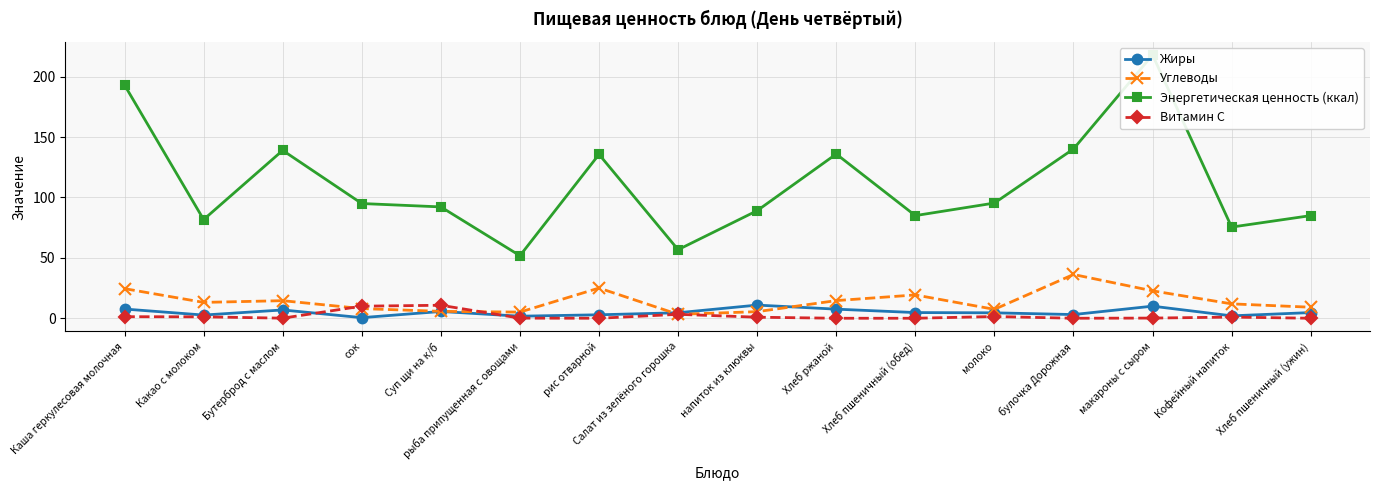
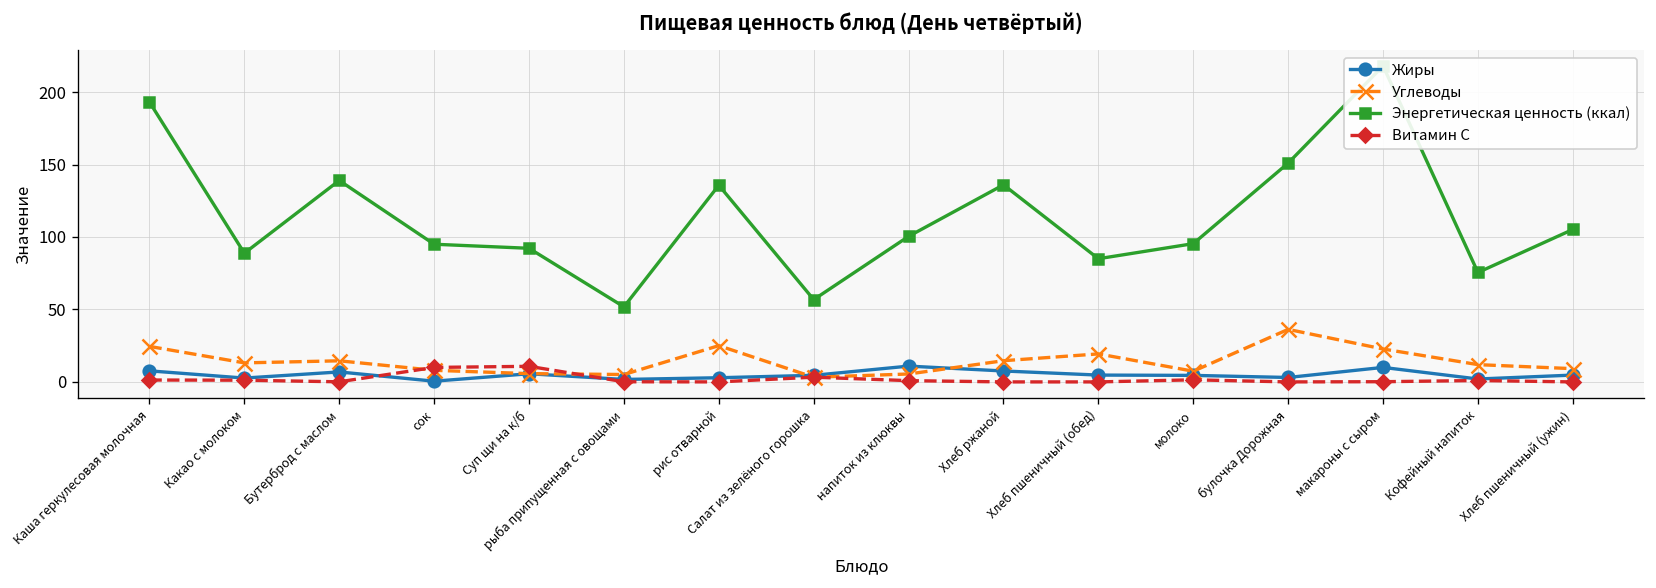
Энергетическая ценность (ккал), Какао с молоком: 82 -> 89
Энергетическая ценность (ккал), напиток из клюквы: 89 -> 100
Энергетическая ценность (ккал), булочка Дорожная: 140 -> 151
Энергетическая ценность (ккал), Хлеб пшеничный (ужин): 85 -> 105
